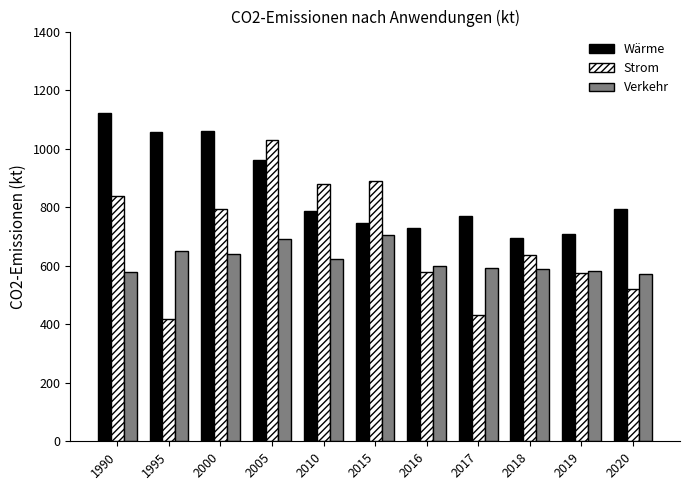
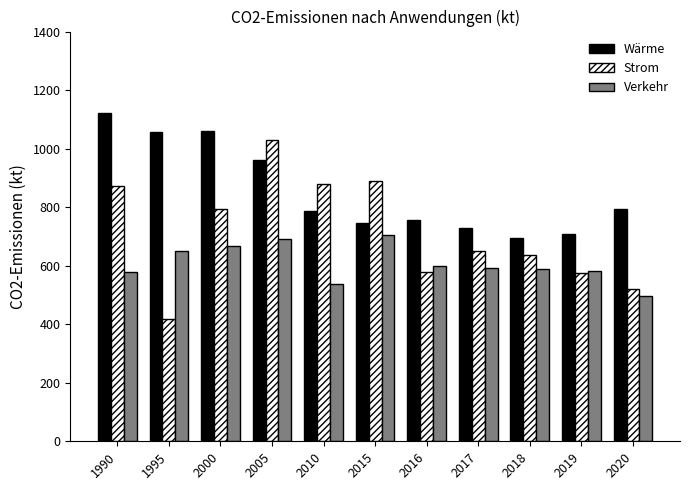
Strom, 1990: 840 -> 870
Verkehr, 2000: 640 -> 670
Verkehr, 2010: 620 -> 540
Wärme, 2016: 730 -> 760
Wärme, 2017: 770 -> 730
Strom, 2017: 430 -> 650
Verkehr, 2020: 570 -> 500
